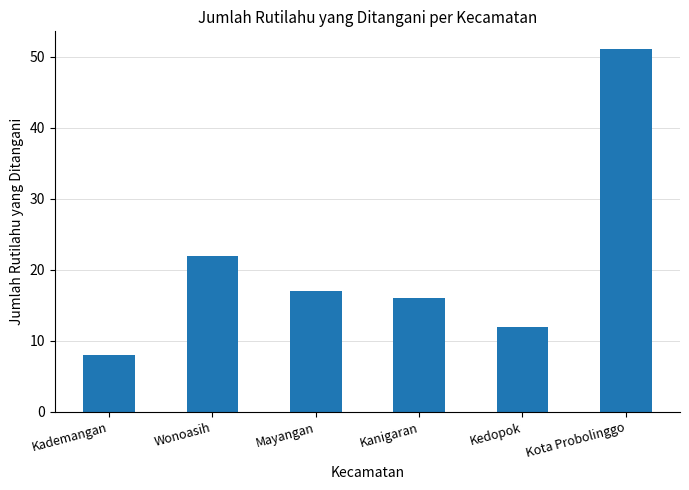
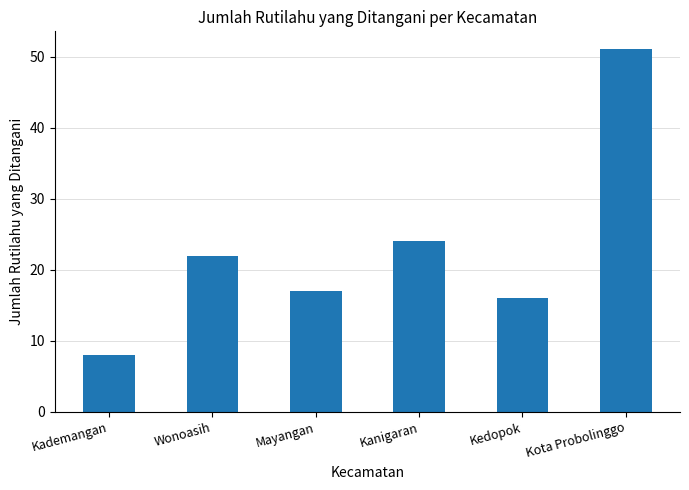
Kanigaran: 16 -> 24
Kedopok: 12 -> 16
